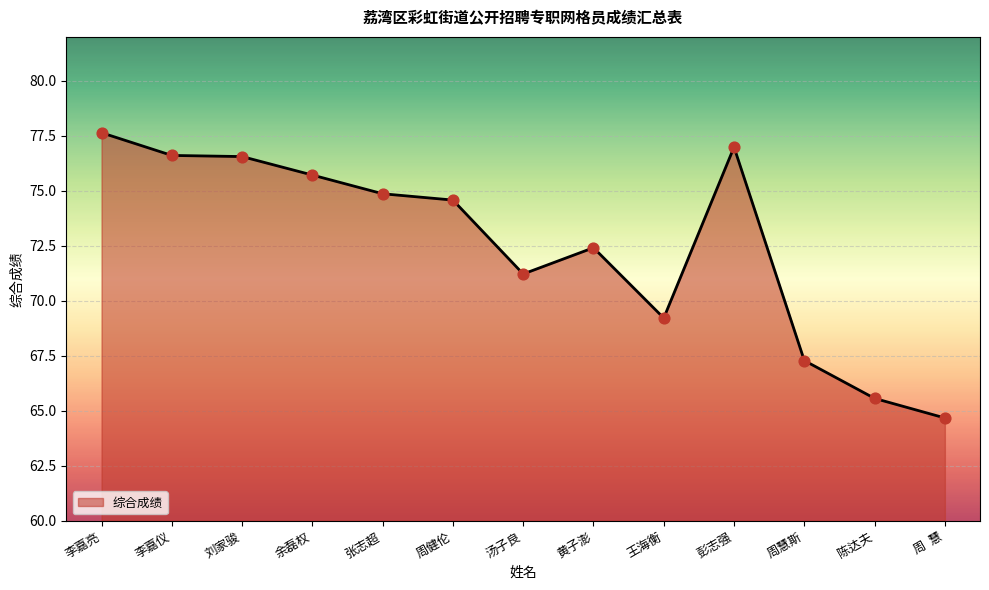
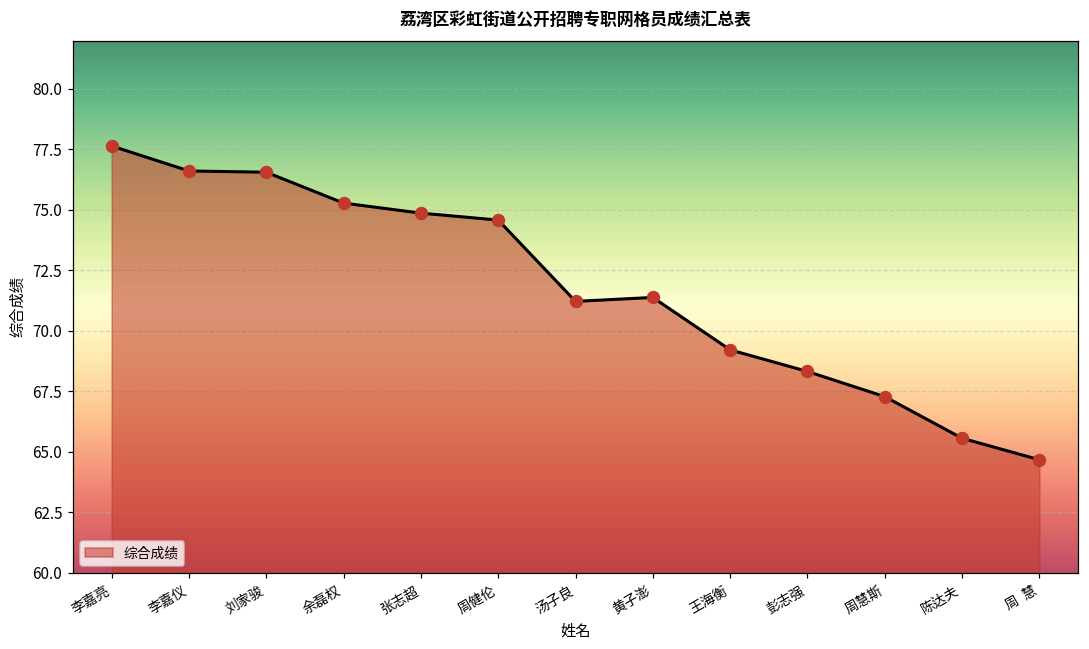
余磊权: 75.7 -> 75.3
黄子澎: 72.4 -> 71.4
彭志强: 77.0 -> 68.3
